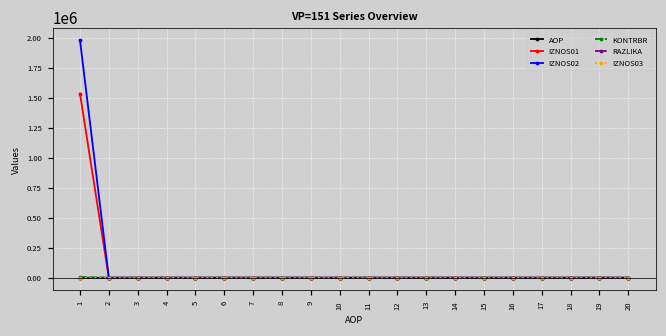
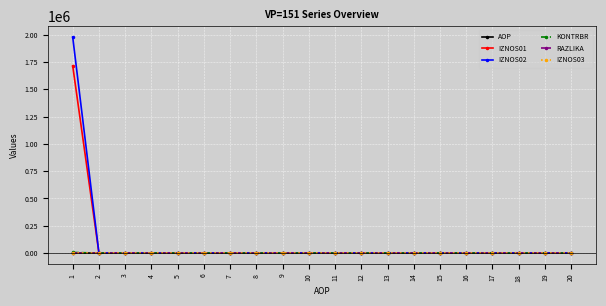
IZNOS01, 1: 1530000 -> 1720000
